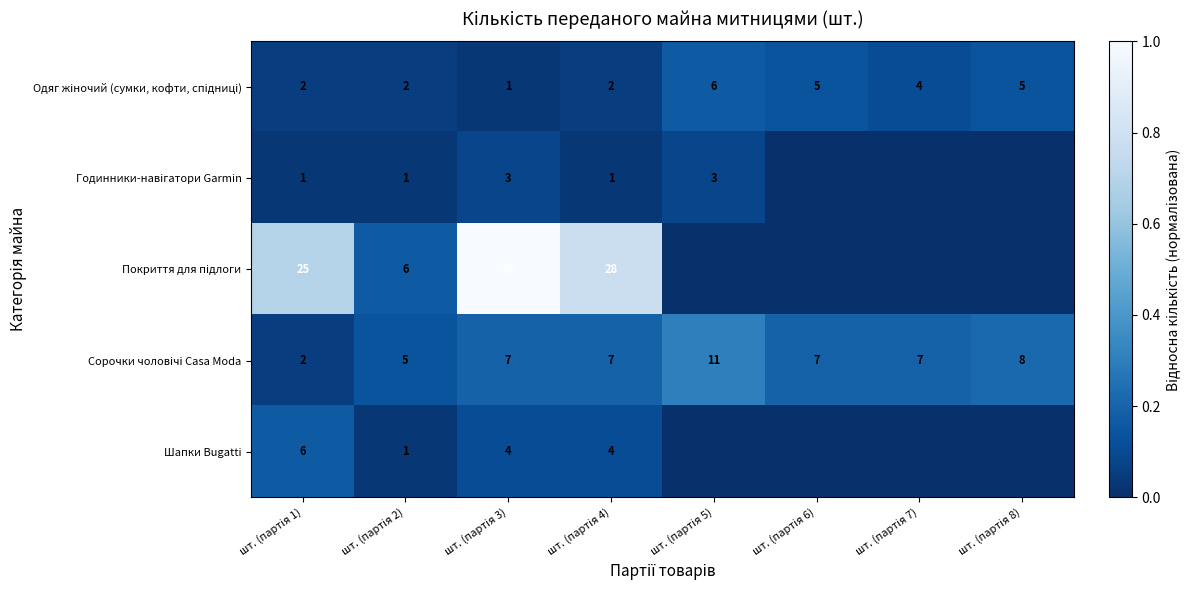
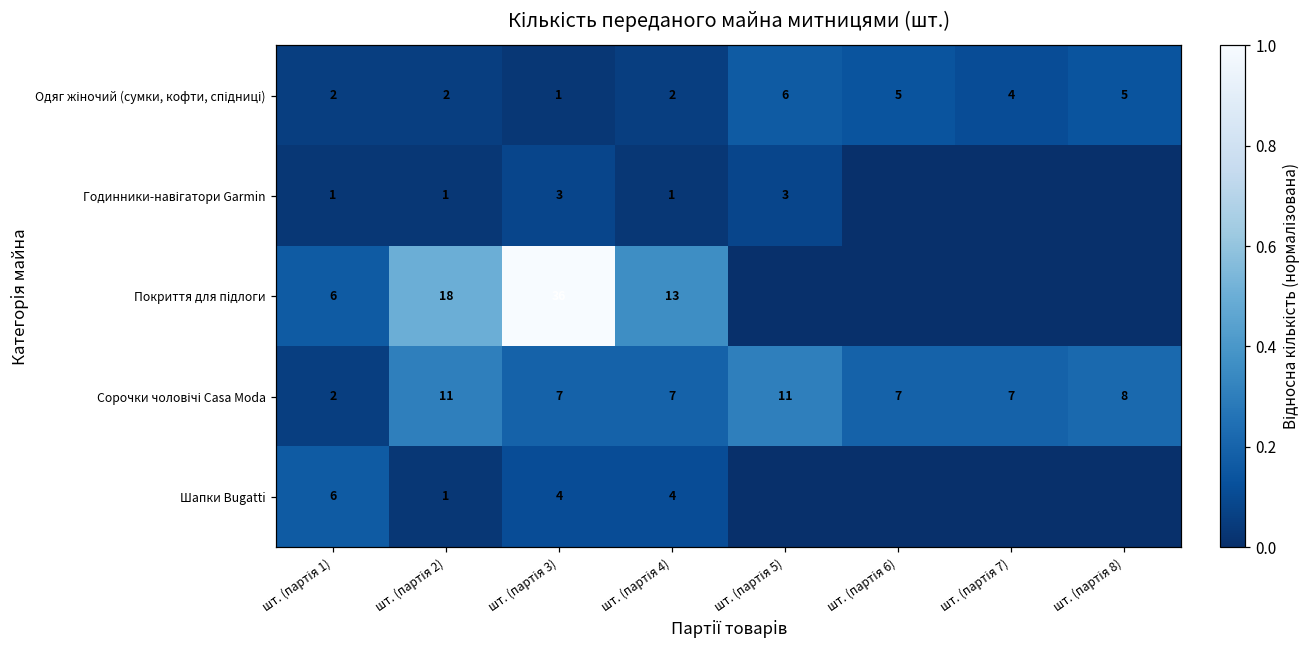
Покриття для підлоги, шт. (партія 1): 25 -> 6
Покриття для підлоги, шт. (партія 2): 6 -> 18
Покриття для підлоги, шт. (партія 4): 28 -> 13
Сорочки чоловічі Casa Moda, шт. (партія 2): 5 -> 11
